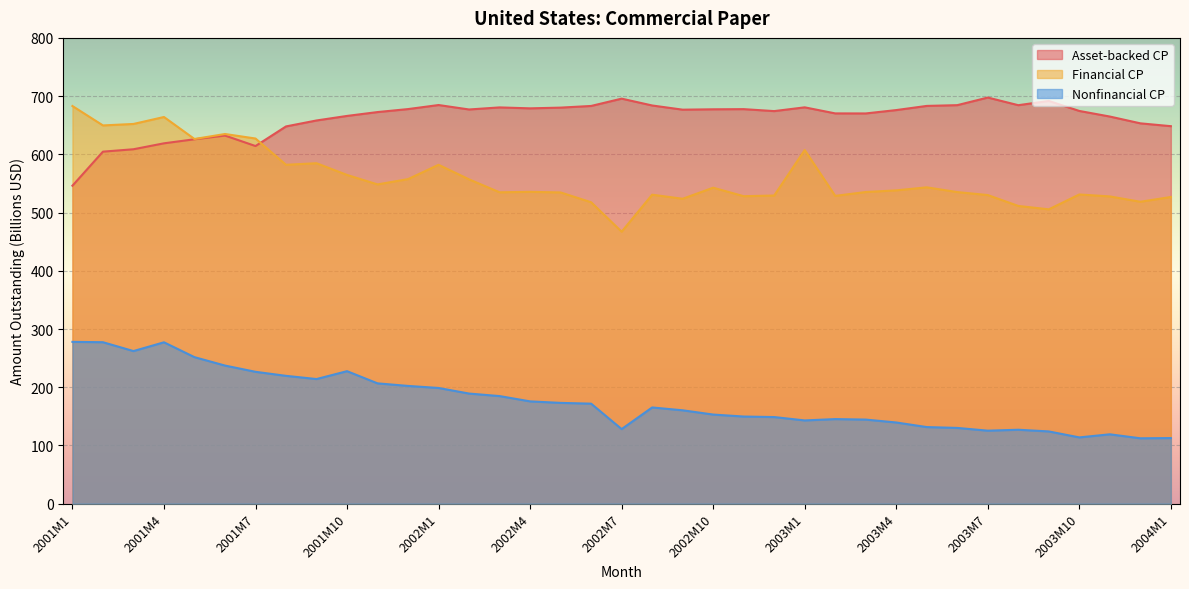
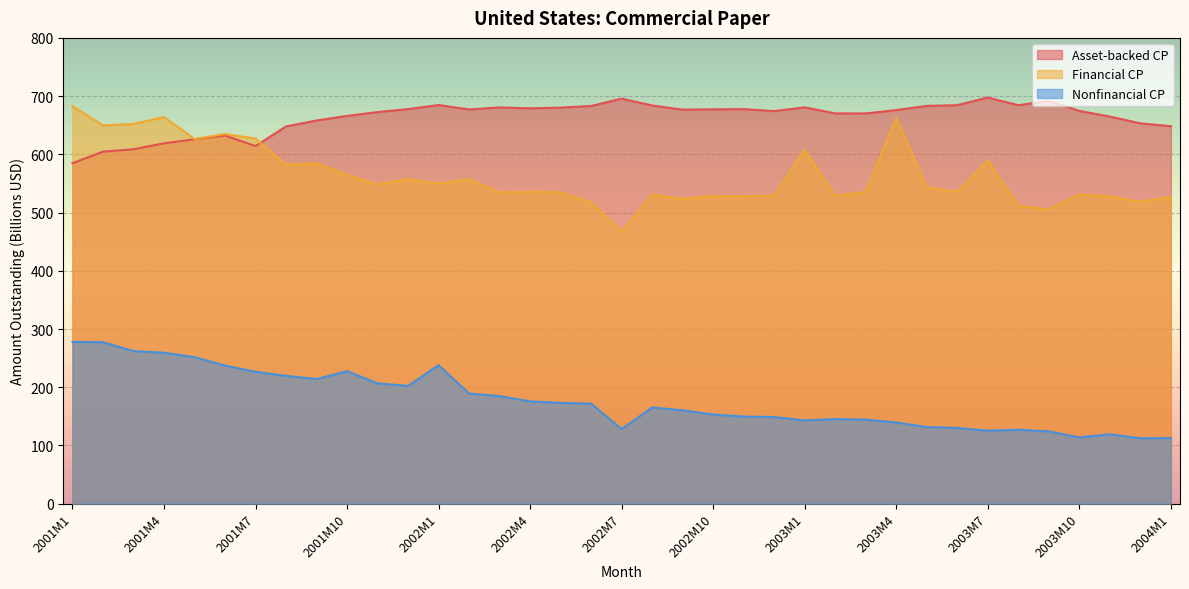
Asset-backed CP, 2001M1: 550 -> 580
Nonfinancial CP, 2001M4: 280 -> 260
Financial CP, 2002M1: 580 -> 550
Nonfinancial CP, 2002M1: 200 -> 240
Financial CP, 2002M10: 540 -> 530
Financial CP, 2003M4: 540 -> 660
Financial CP, 2003M7: 530 -> 590
